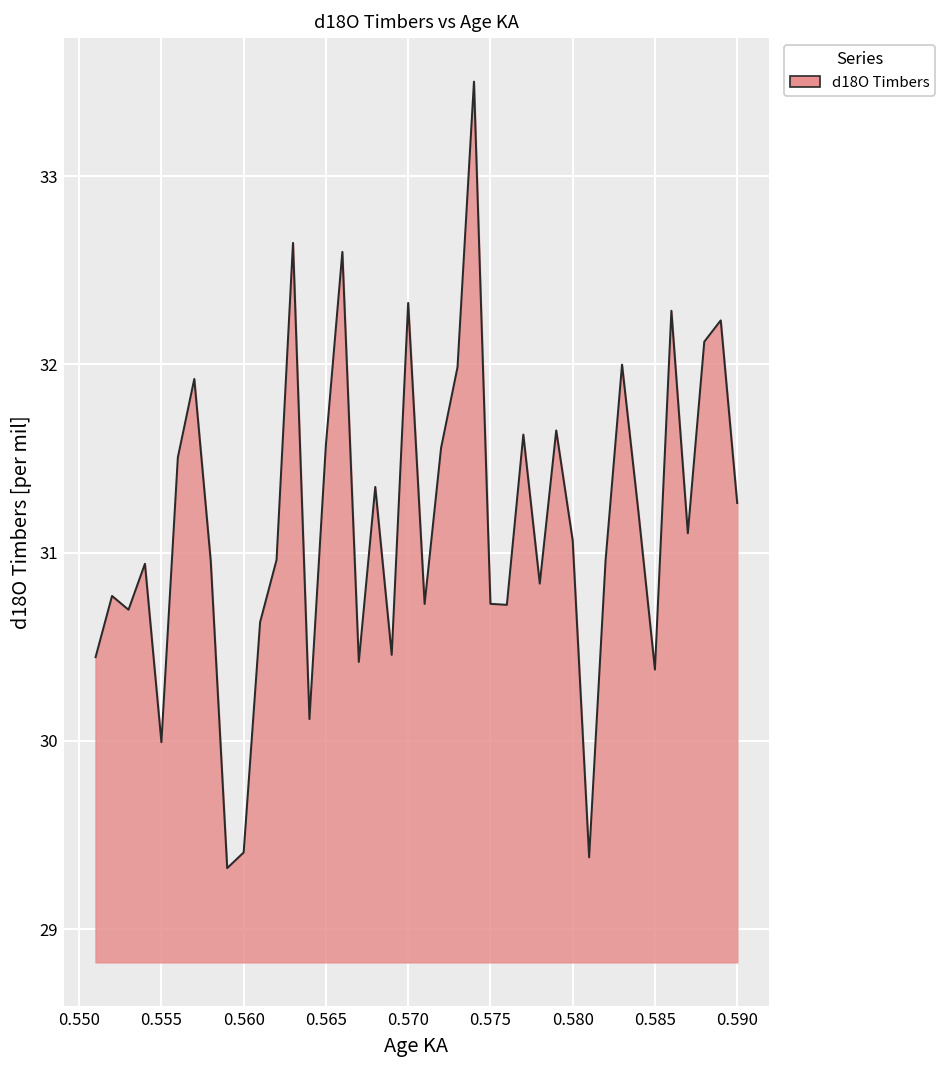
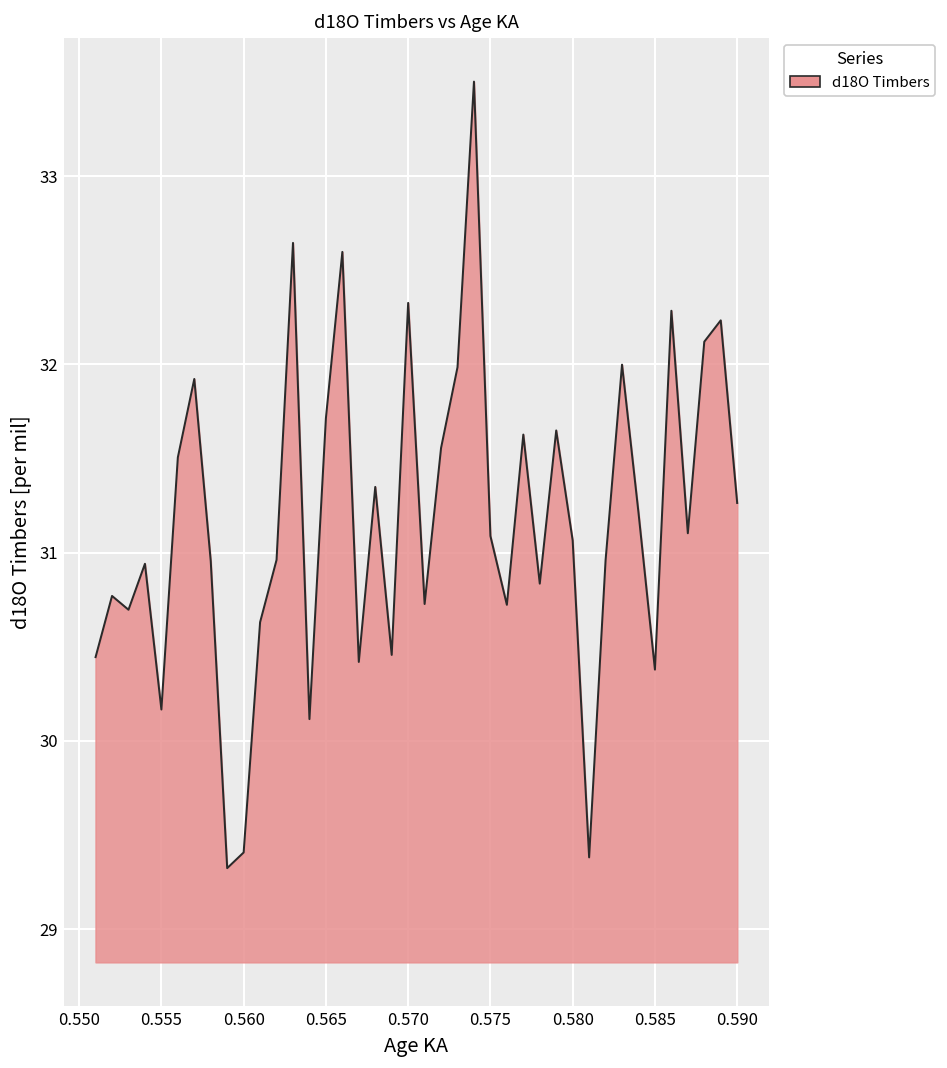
0.555: 29.99 -> 30.17
0.565: 31.57 -> 31.71
0.575: 30.73 -> 31.09
